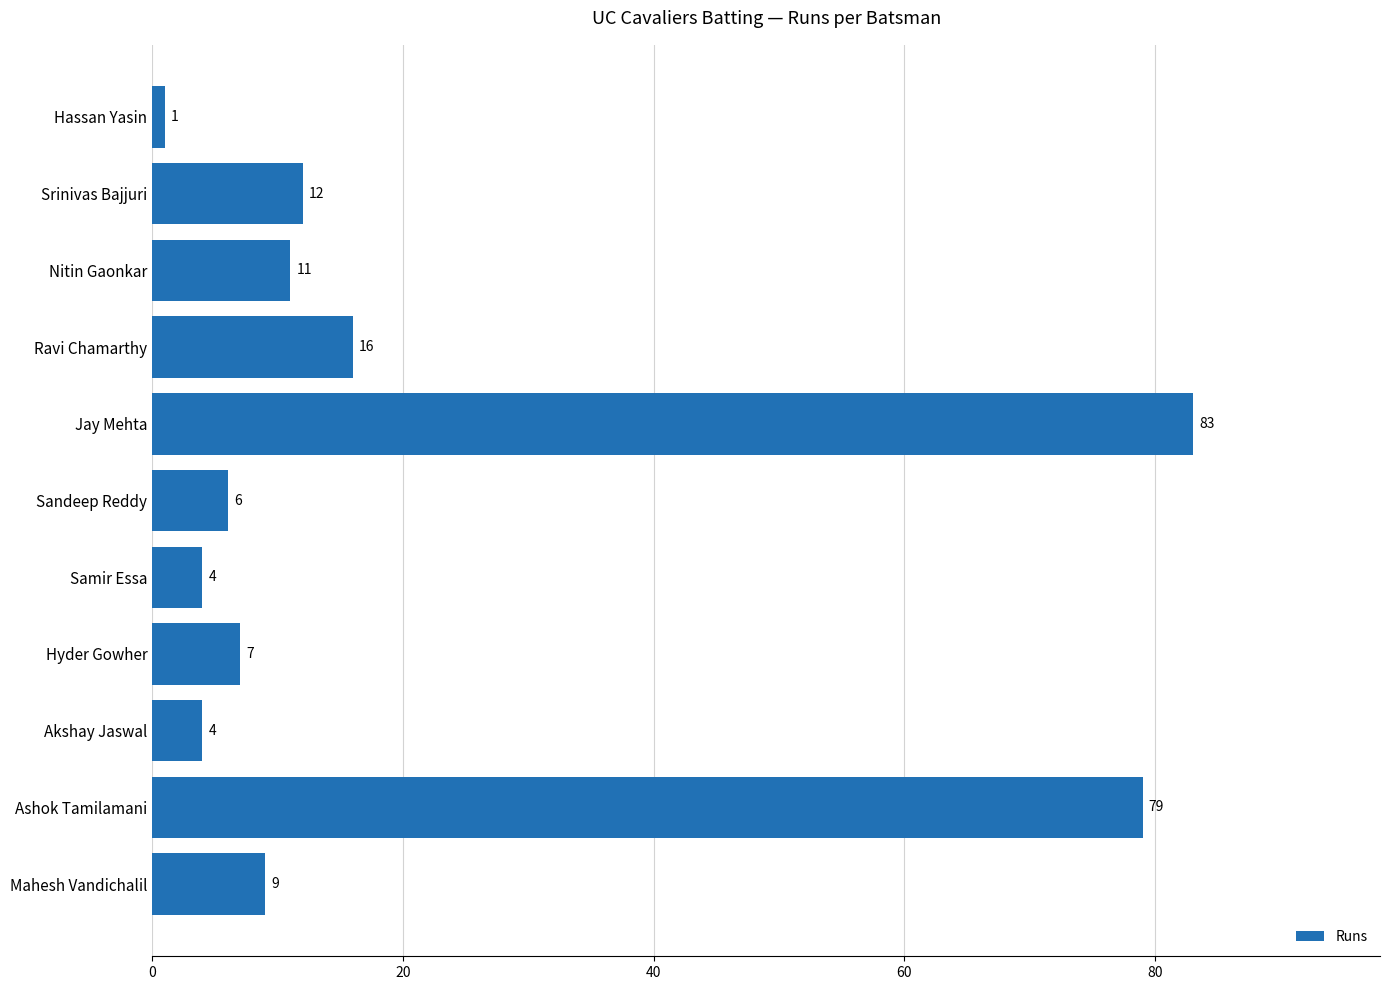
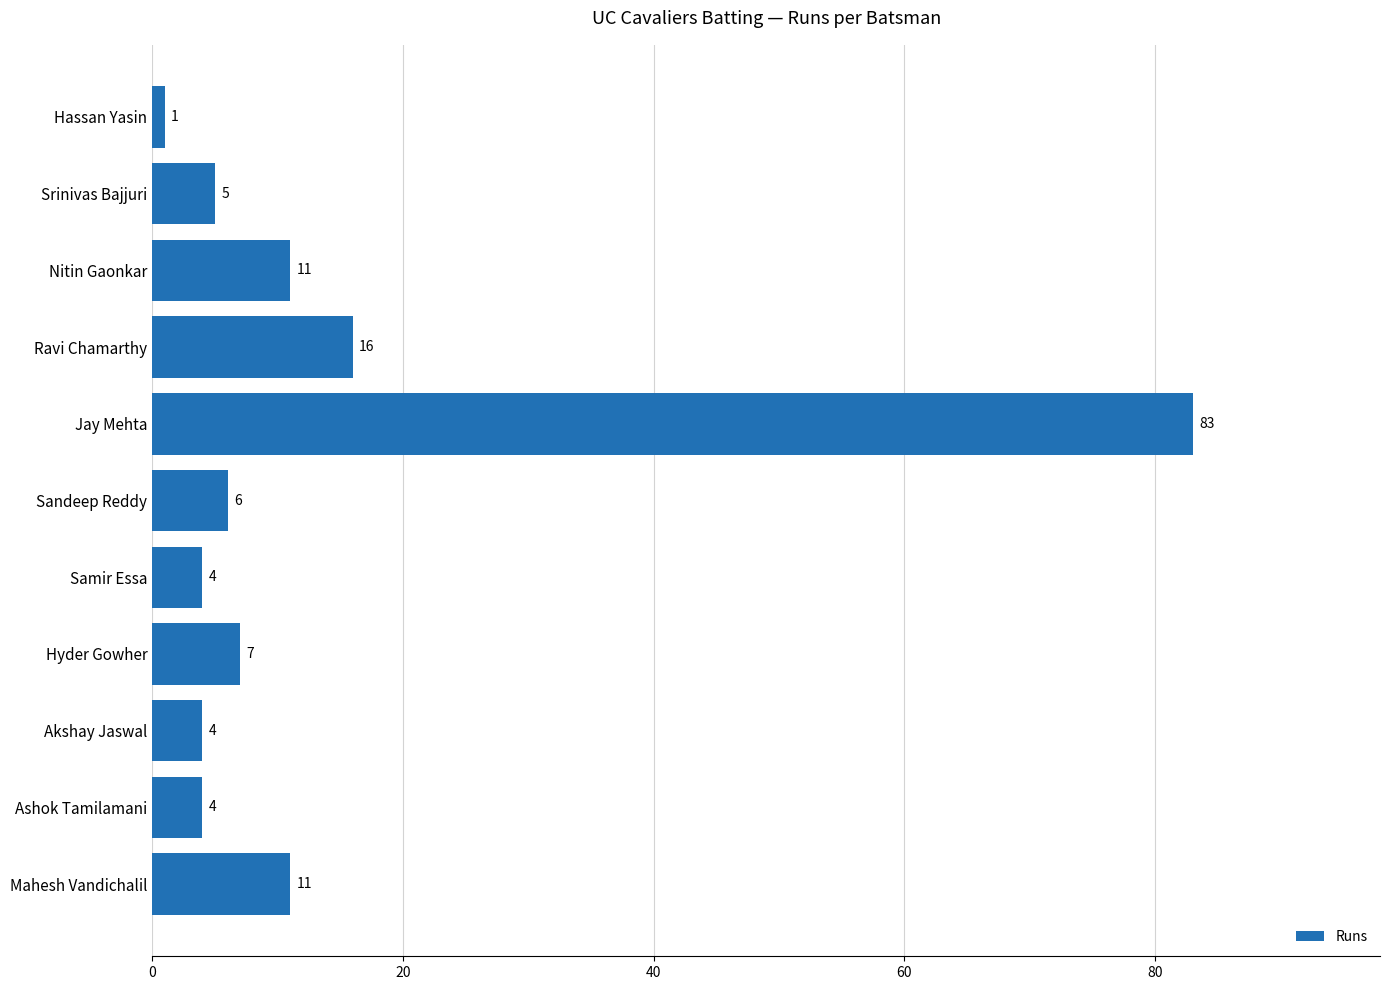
Srinivas Bajjuri: 12 -> 5
Ashok Tamilamani: 79 -> 4
Mahesh Vandichalil: 9 -> 11
